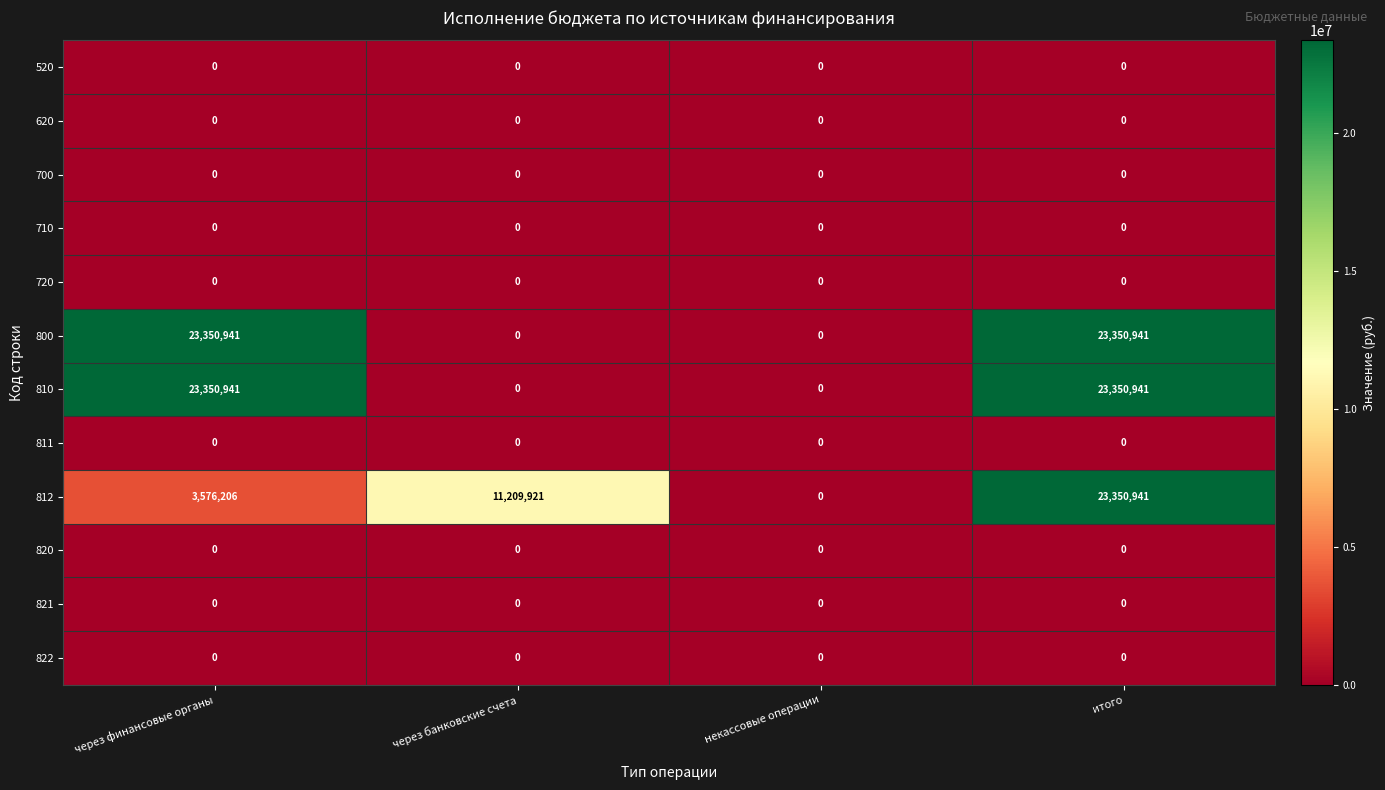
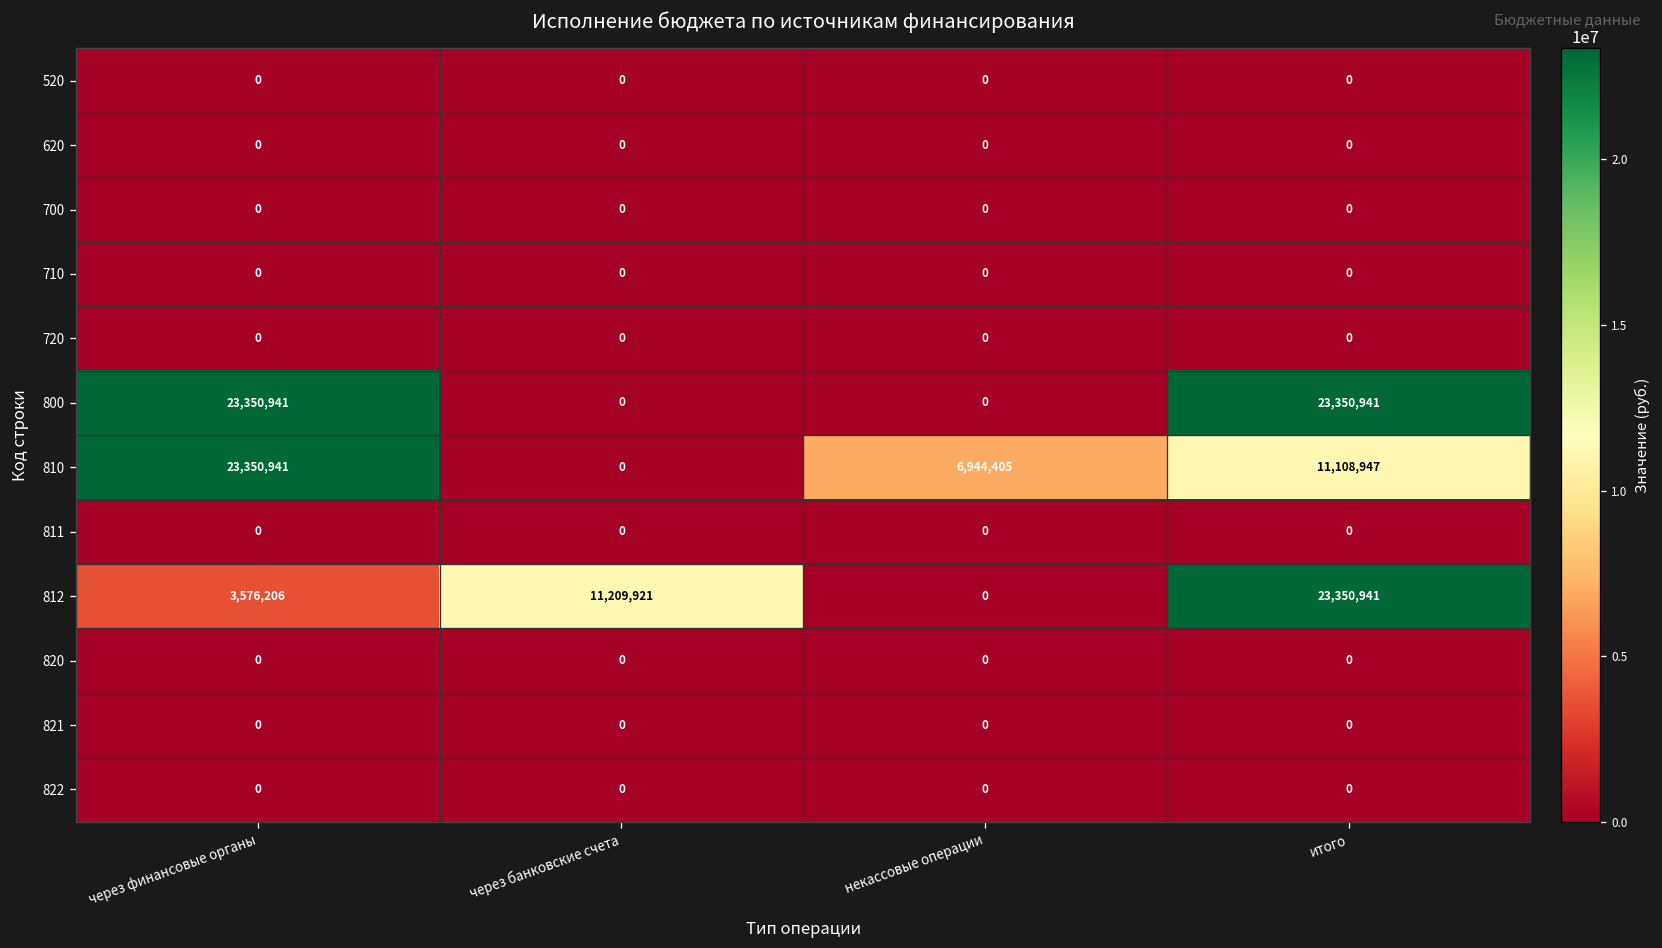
810, некассовые операции: 0 -> 6,944,405
810, итого: 23,350,941 -> 11,108,947
